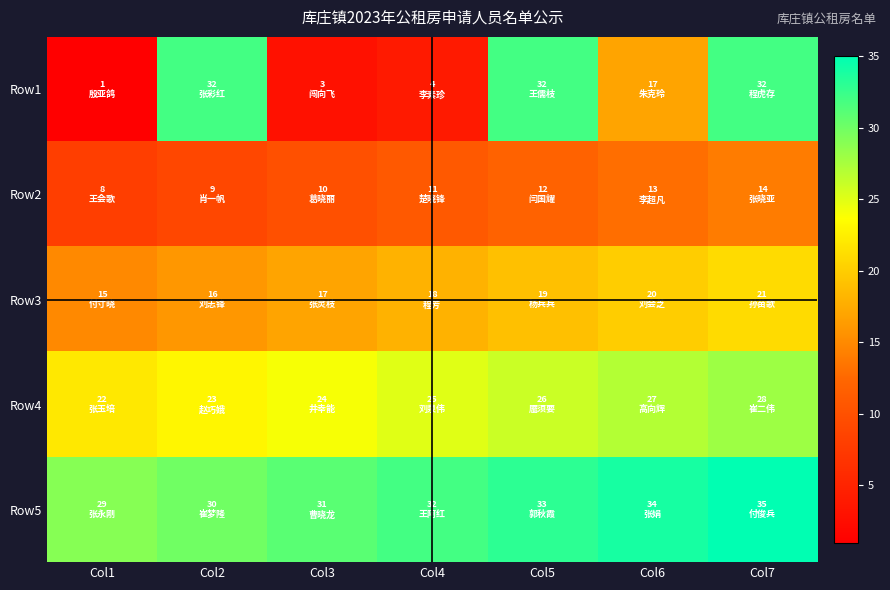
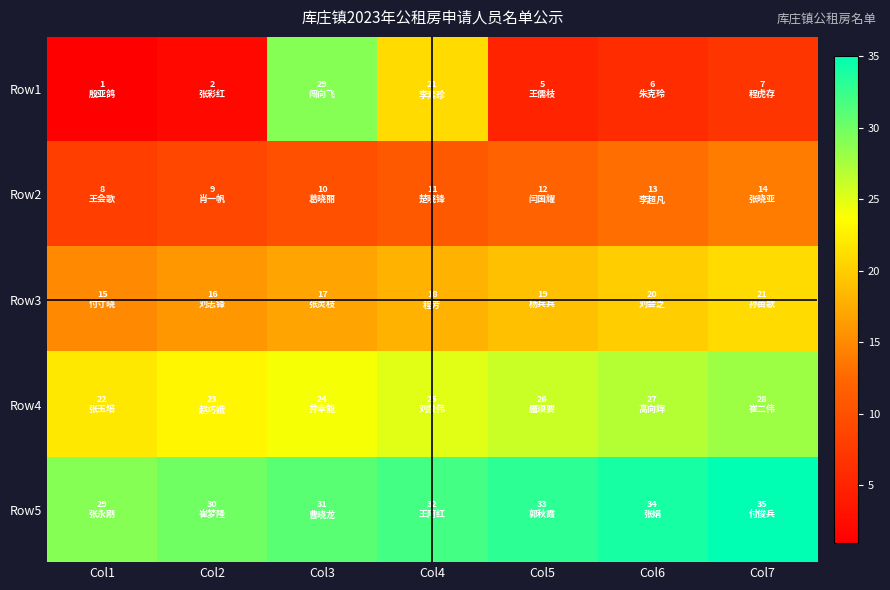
Row1, Col2: 32 -> 2
Row1, Col3: 3 -> 29
Row1, Col4: 4 -> 21
Row1, Col5: 32 -> 5
Row1, Col6: 17 -> 6
Row1, Col7: 32 -> 7
